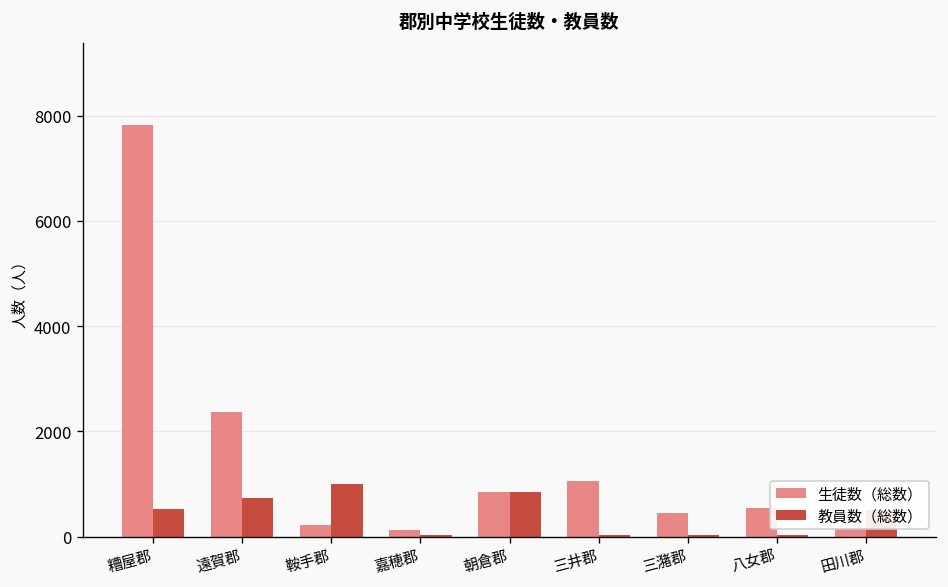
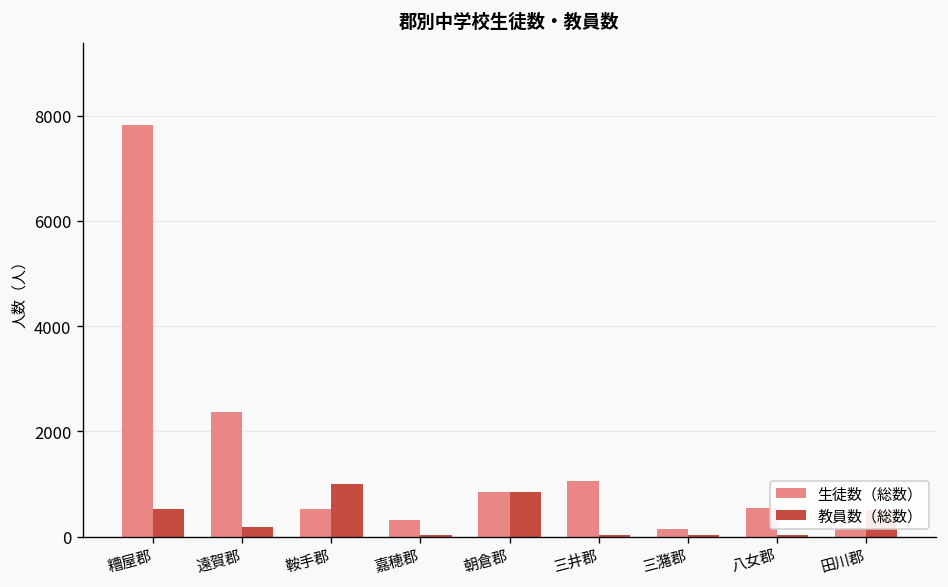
教員数（総数）, 遠賀郡: 700 -> 200
生徒数（総数）, 鞍手郡: 200 -> 500
生徒数（総数）, 嘉穂郡: 100 -> 300
生徒数（総数）, 三潴郡: 500 -> 200
